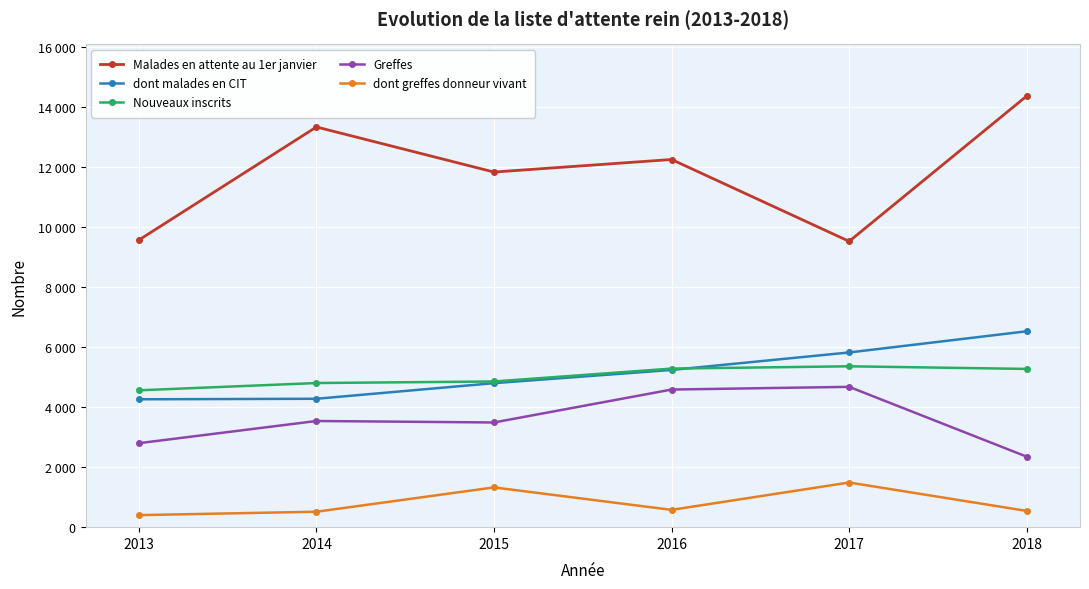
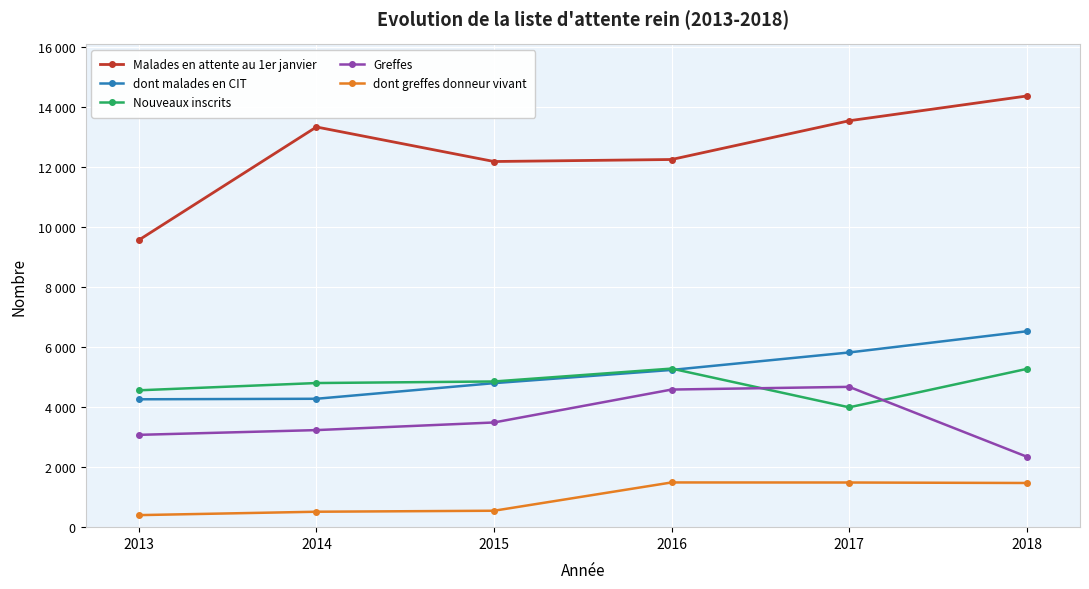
Greffes, 2013: 2800 -> 3100
Greffes, 2014: 3500 -> 3200
Malades en attente au 1er janvier, 2015: 11800 -> 12200
dont greffes donneur vivant, 2015: 1300 -> 500
dont greffes donneur vivant, 2016: 600 -> 1500
Malades en attente au 1er janvier, 2017: 9500 -> 13500
Nouveaux inscrits, 2017: 5400 -> 4000
dont greffes donneur vivant, 2018: 500 -> 1500
